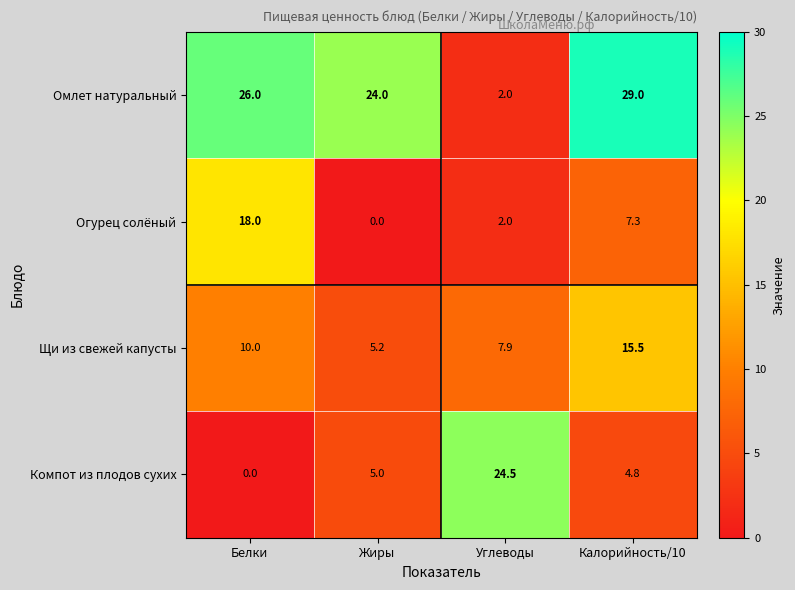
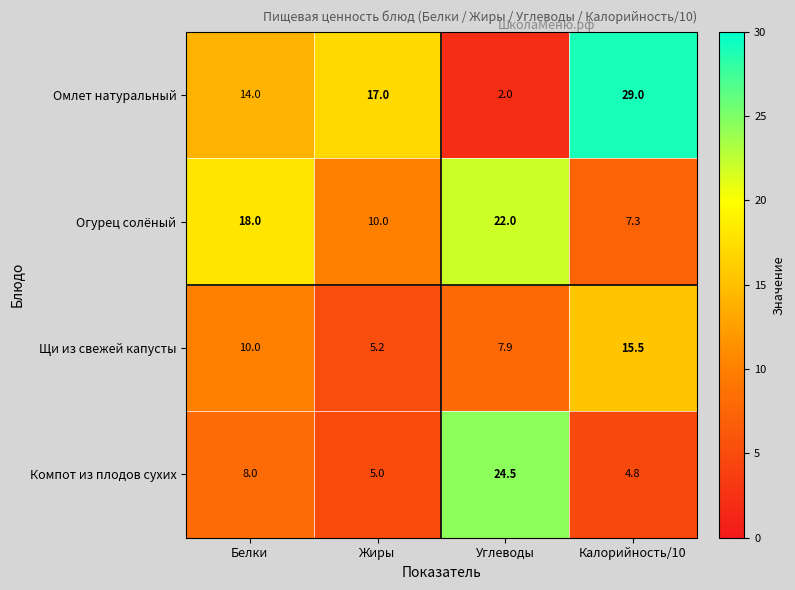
Омлет натуральный, Белки: 26.0 -> 14.0
Омлет натуральный, Жиры: 24.0 -> 17.0
Огурец солёный, Жиры: 0.0 -> 10.0
Огурец солёный, Углеводы: 2.0 -> 22.0
Компот из плодов сухих, Белки: 0.0 -> 8.0
